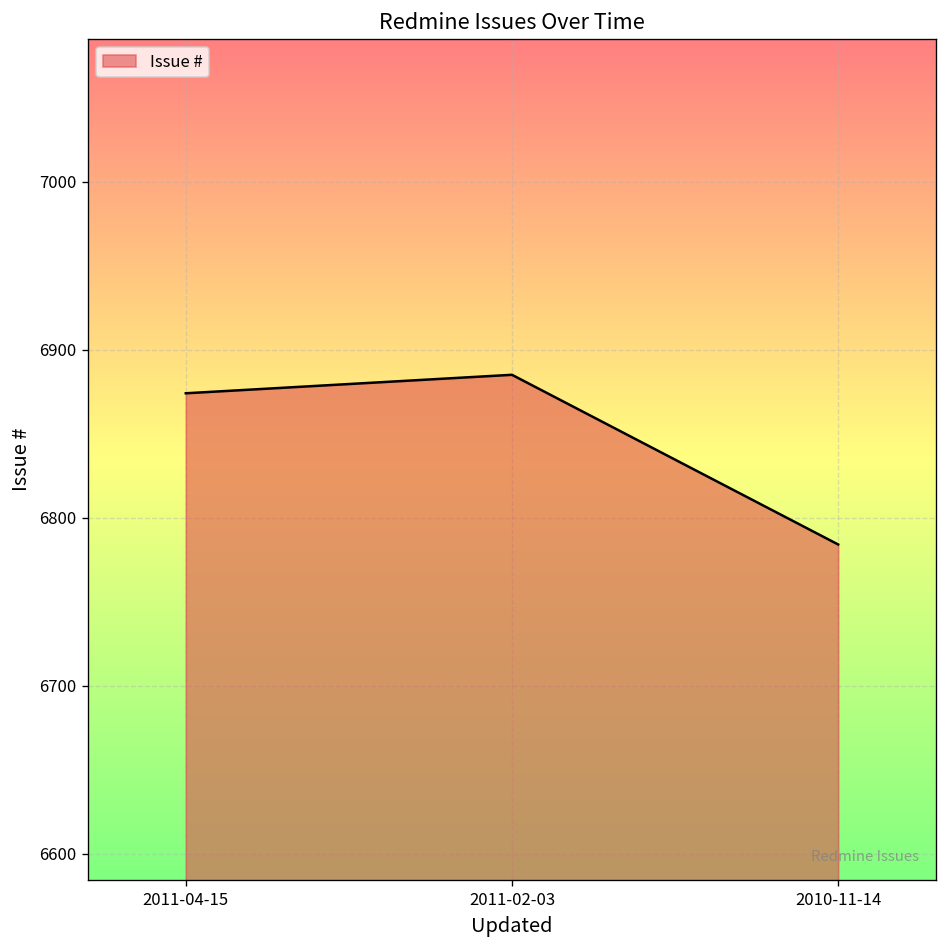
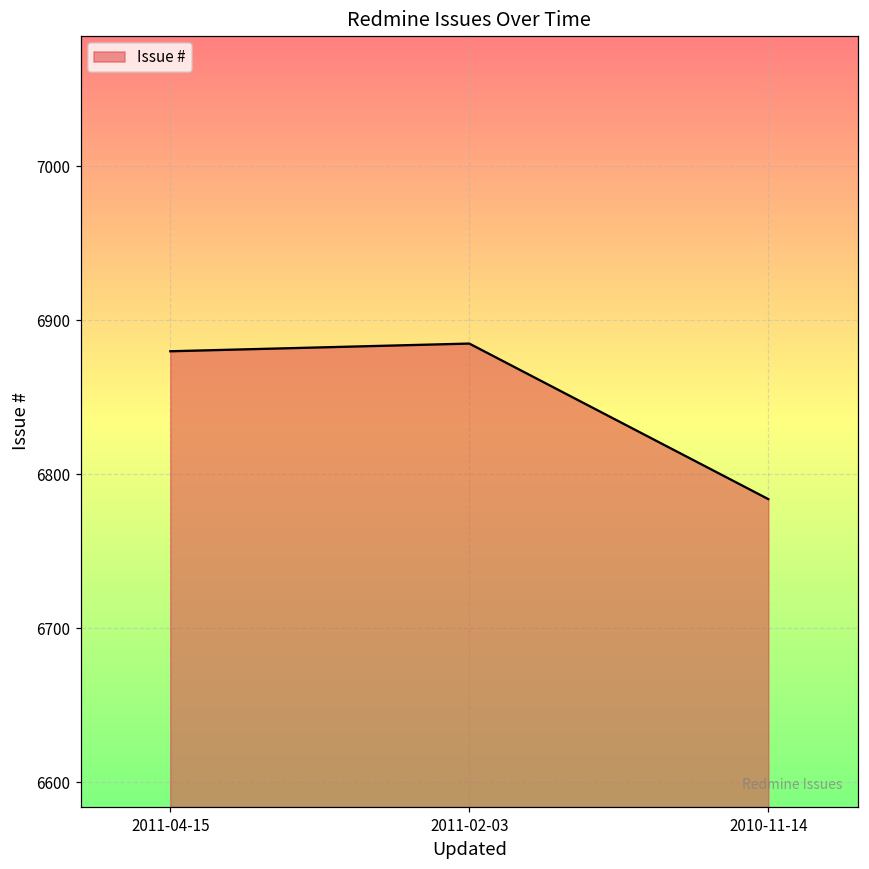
2011-04-15: 6874 -> 6880
